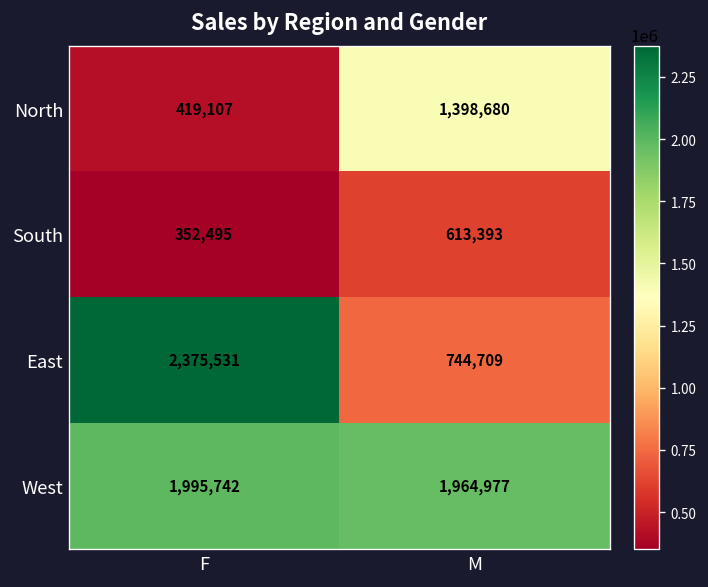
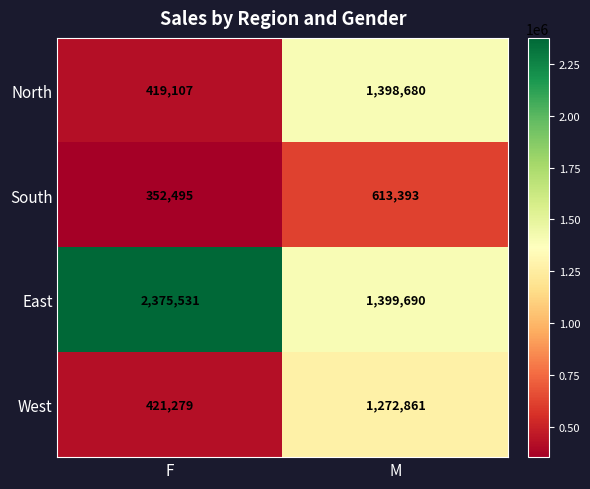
East, M: 744,709 -> 1,399,690
West, F: 1,995,742 -> 421,279
West, M: 1,964,977 -> 1,272,861
